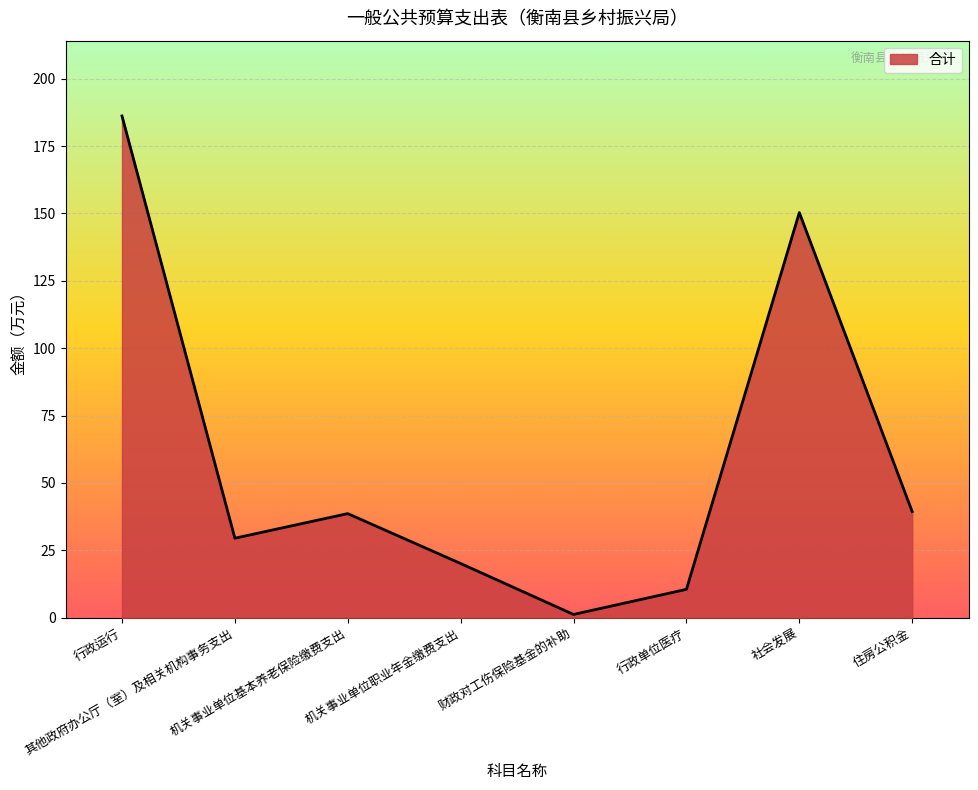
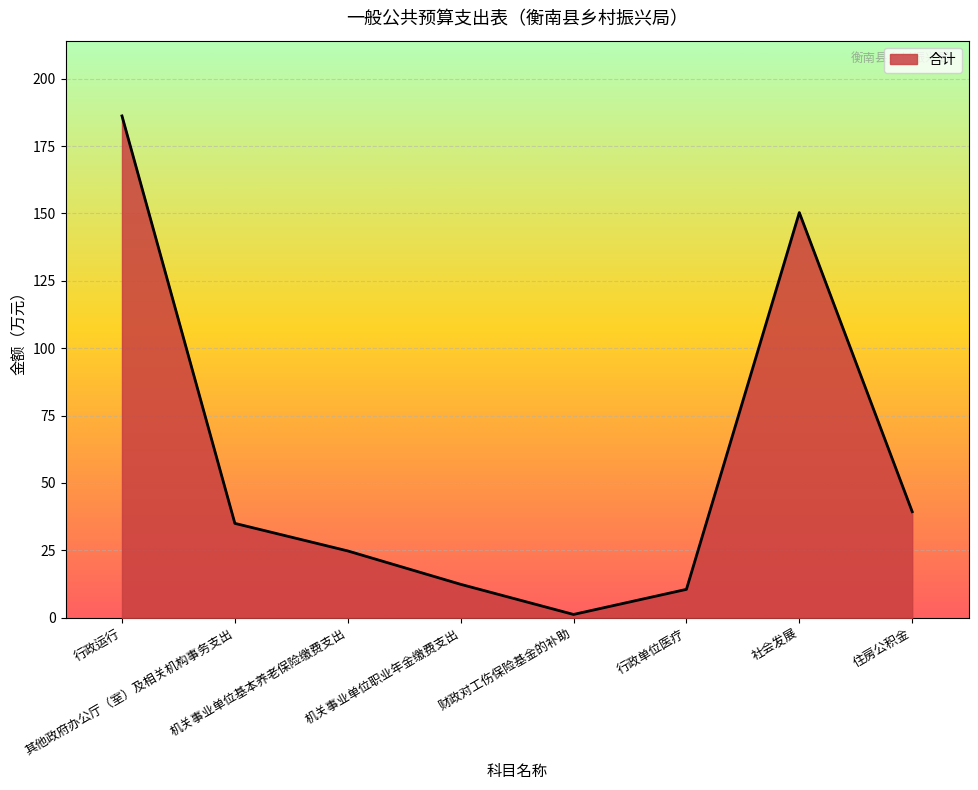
其他政府办公厅（室）及相关机构事务支出: 30 -> 35
机关事业单位基本养老保险缴费支出: 39 -> 25
机关事业单位职业年金缴费支出: 20 -> 12
